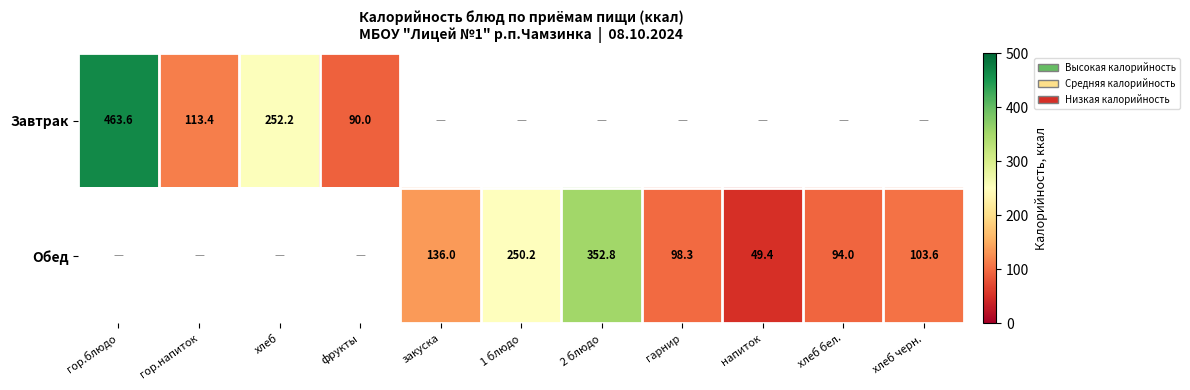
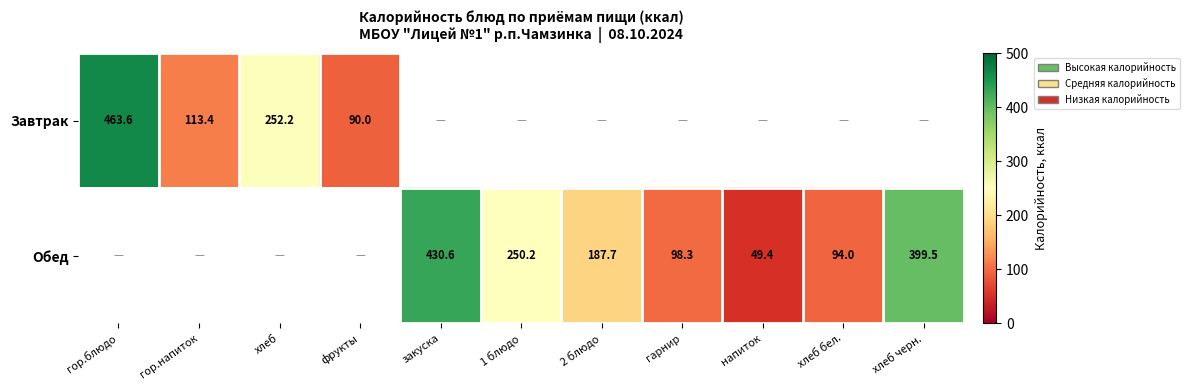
Обед, закуска: 136.0 -> 430.6
Обед, 2 блюдо: 352.8 -> 187.7
Обед, хлеб черн.: 103.6 -> 399.5
